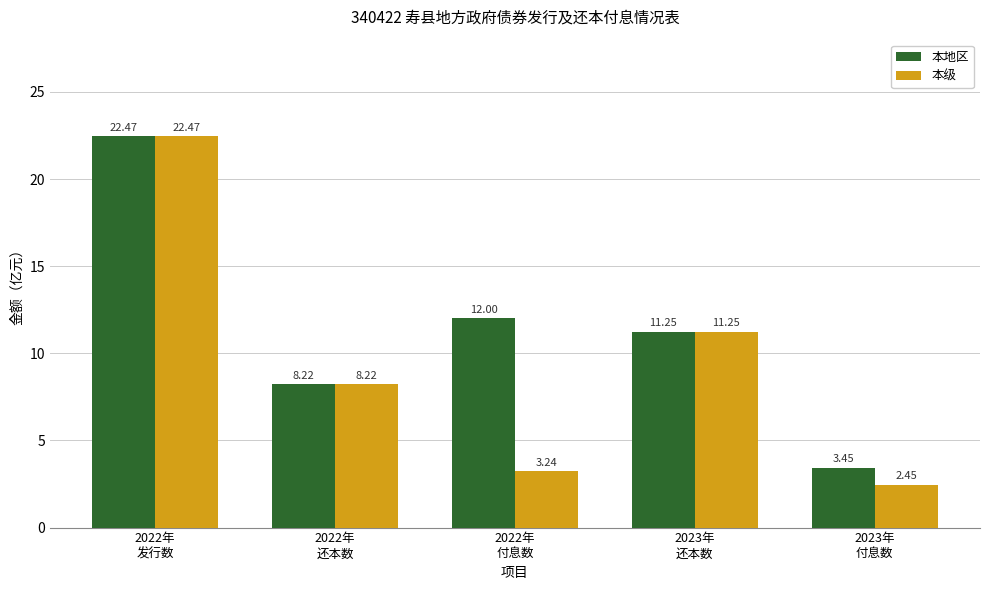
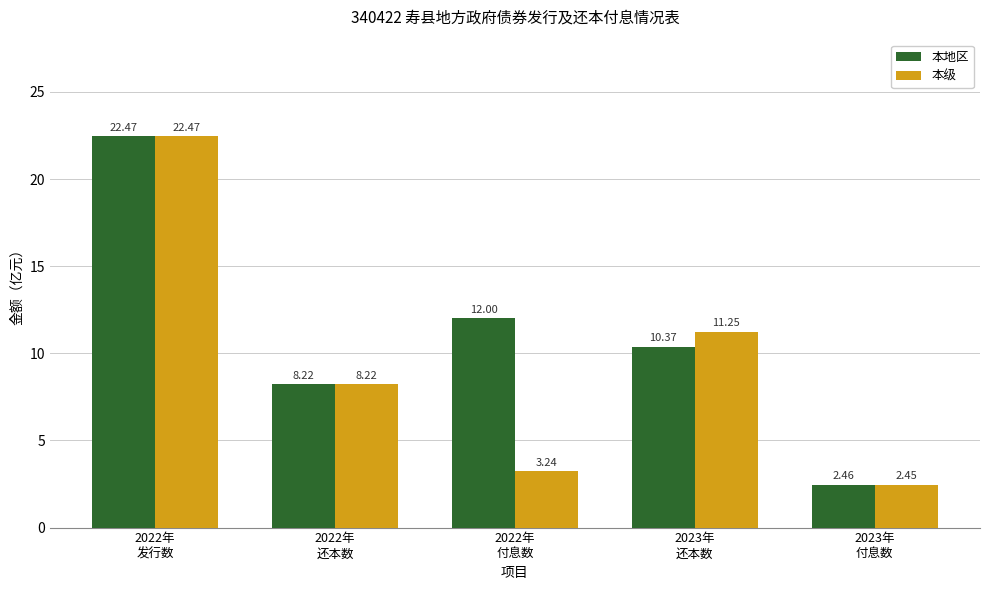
本地区, 2023年 还本数: 11.25 -> 10.37
本地区, 2023年 付息数: 3.45 -> 2.46
